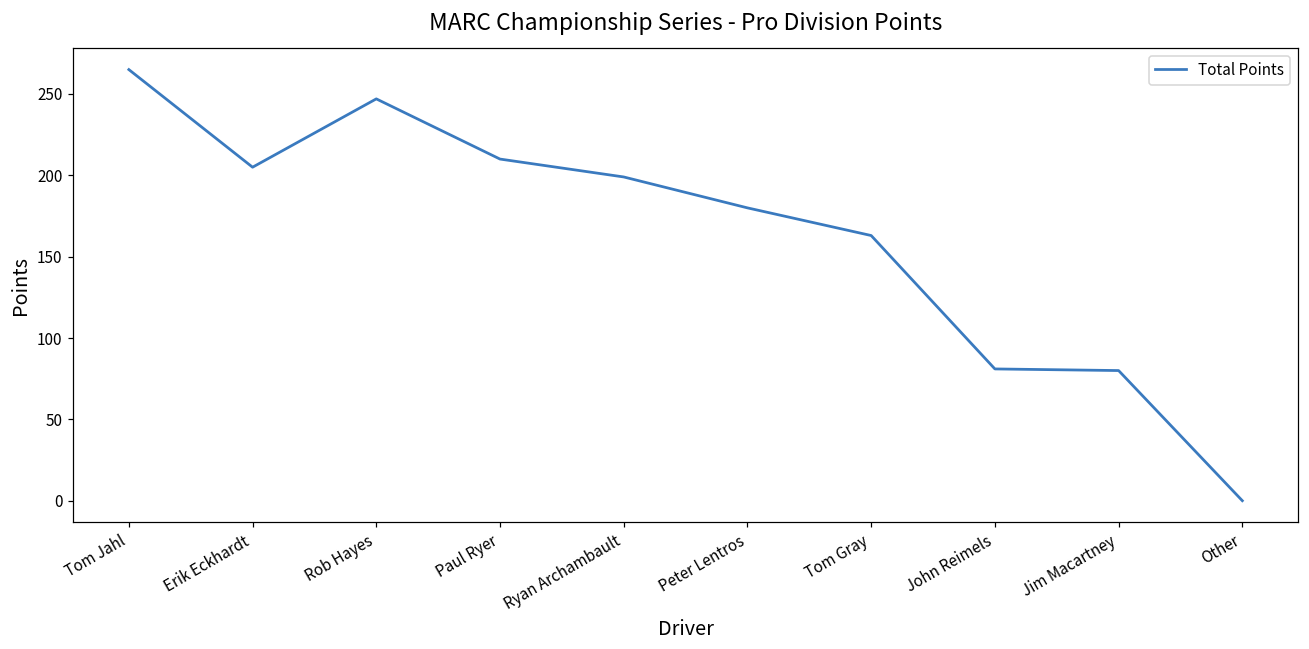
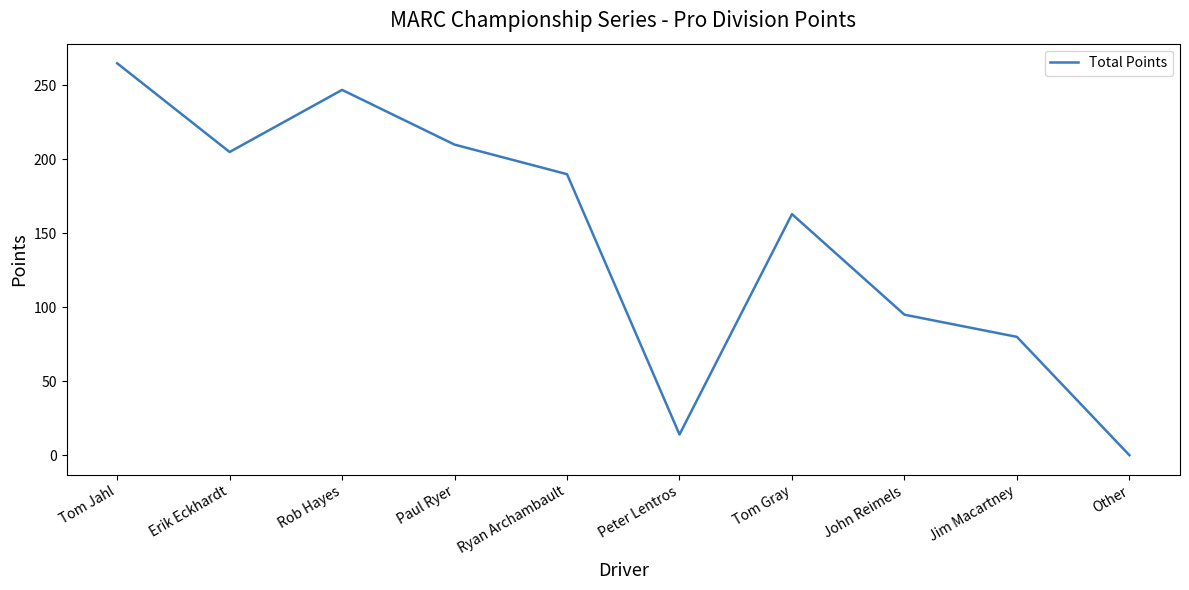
Ryan Archambault: 199 -> 190
Peter Lentros: 180 -> 14
John Reimels: 81 -> 95
